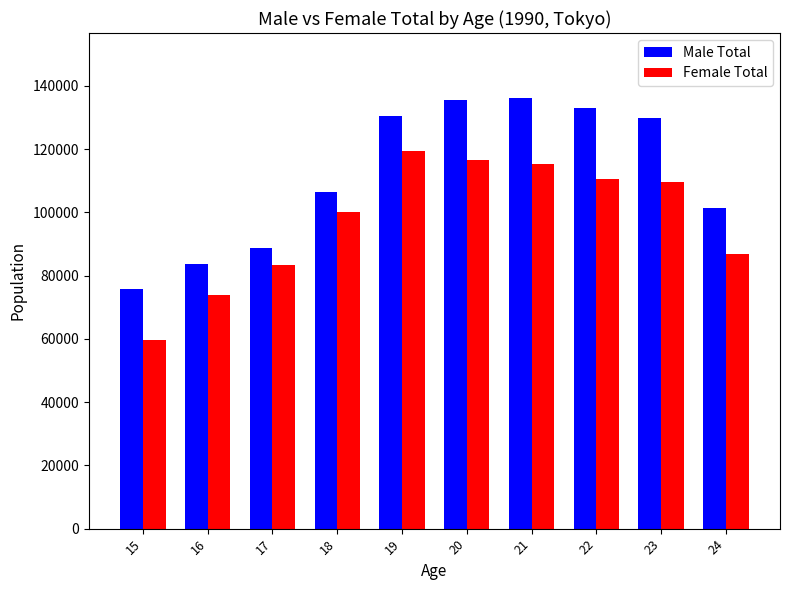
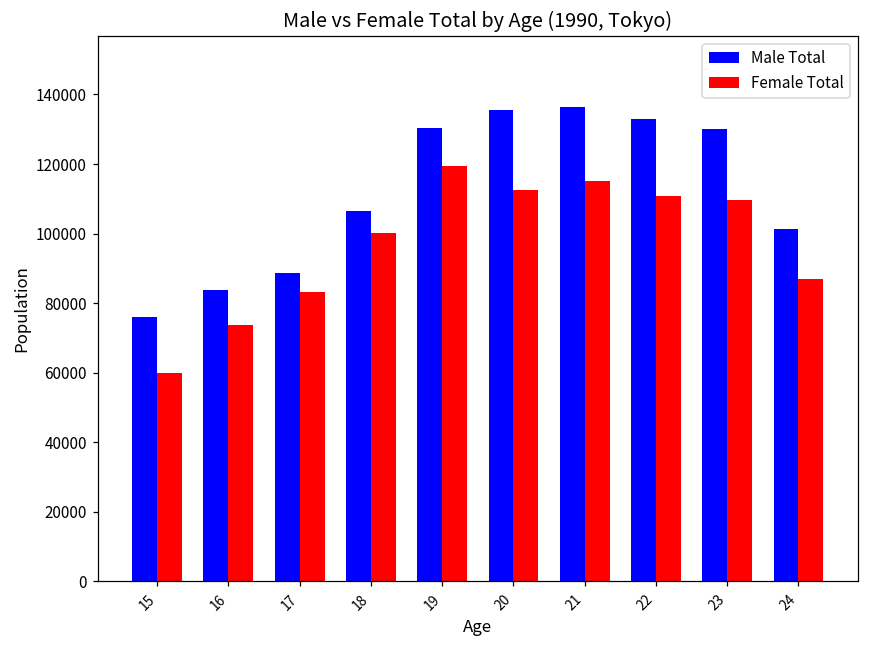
Female Total, 20: 116000 -> 113000
